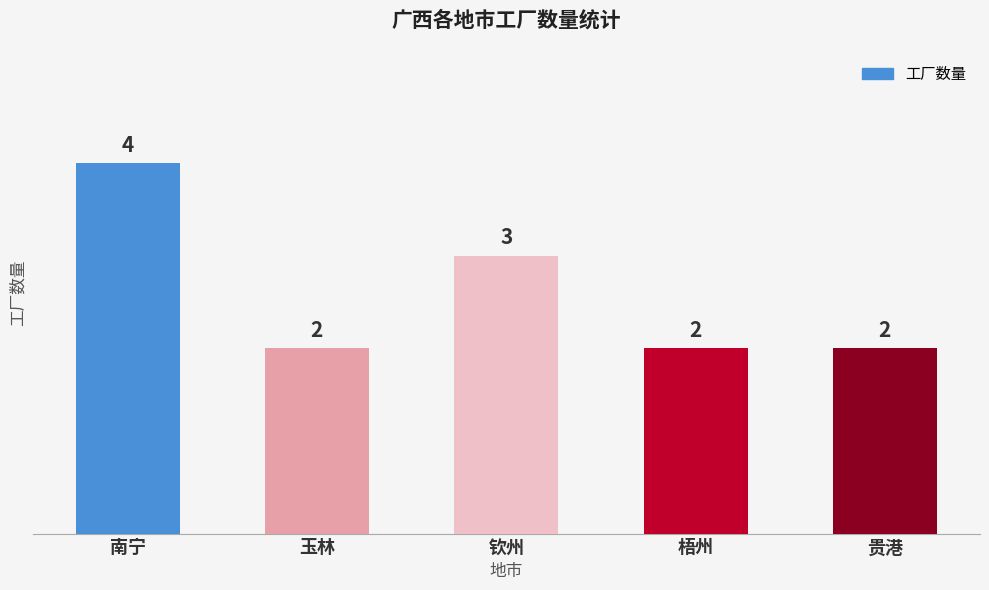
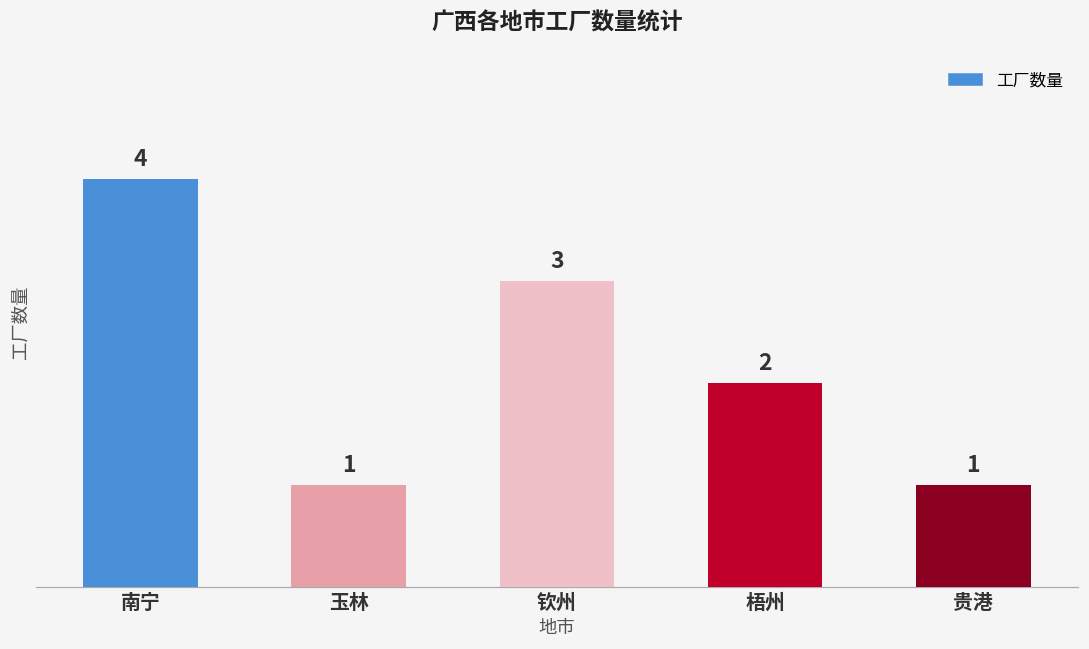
玉林: 2 -> 1
贵港: 2 -> 1
